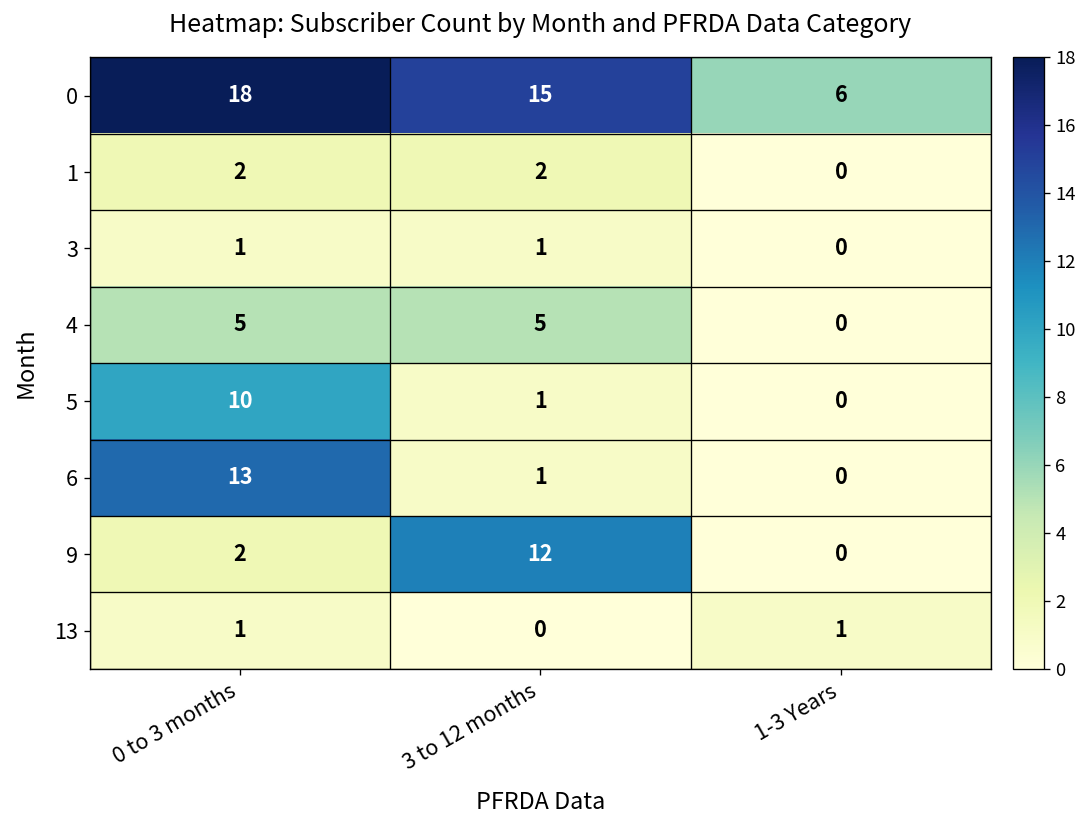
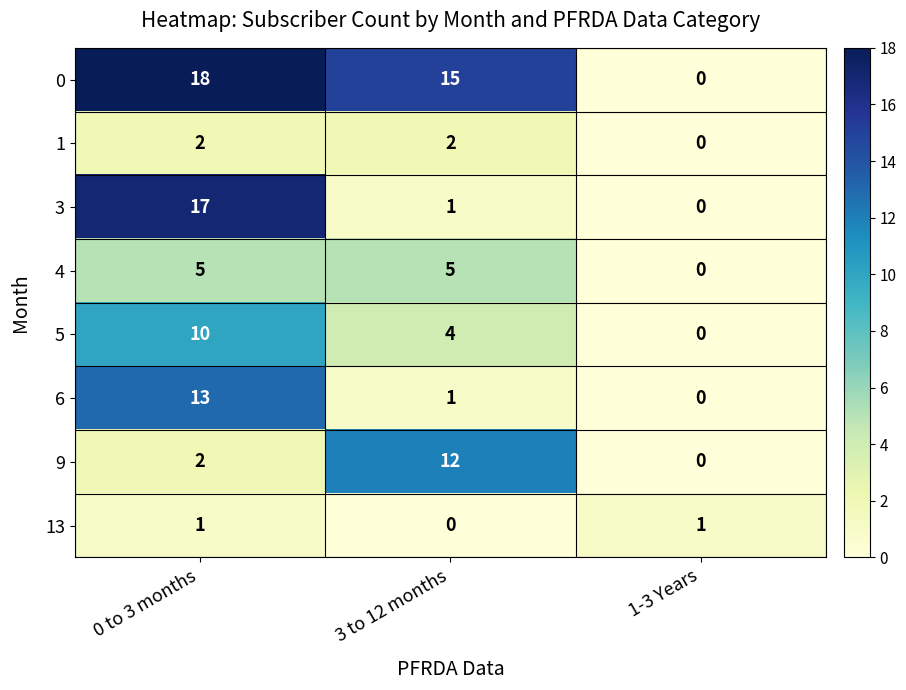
0, 1-3 Years: 6 -> 0
3, 0 to 3 months: 1 -> 17
5, 3 to 12 months: 1 -> 4
